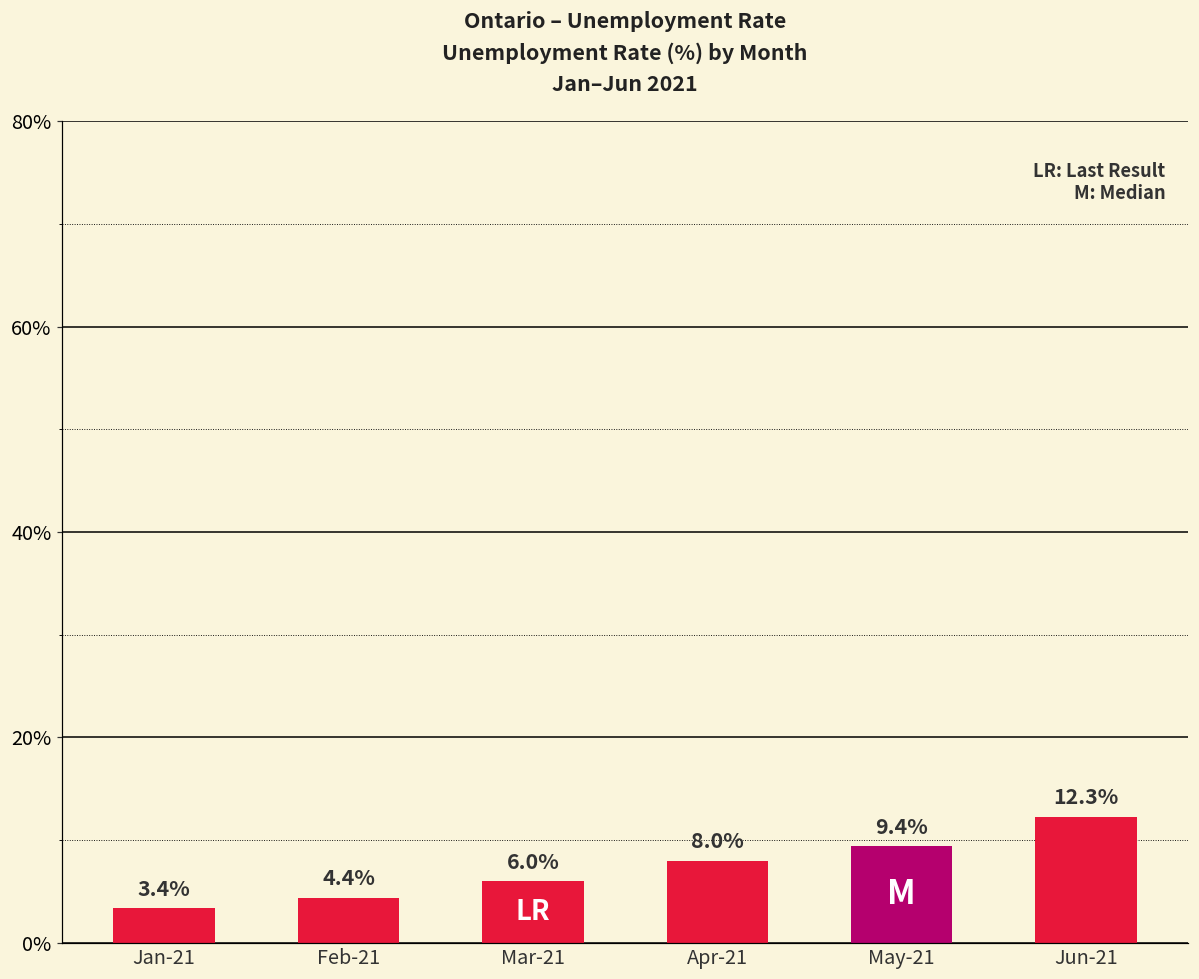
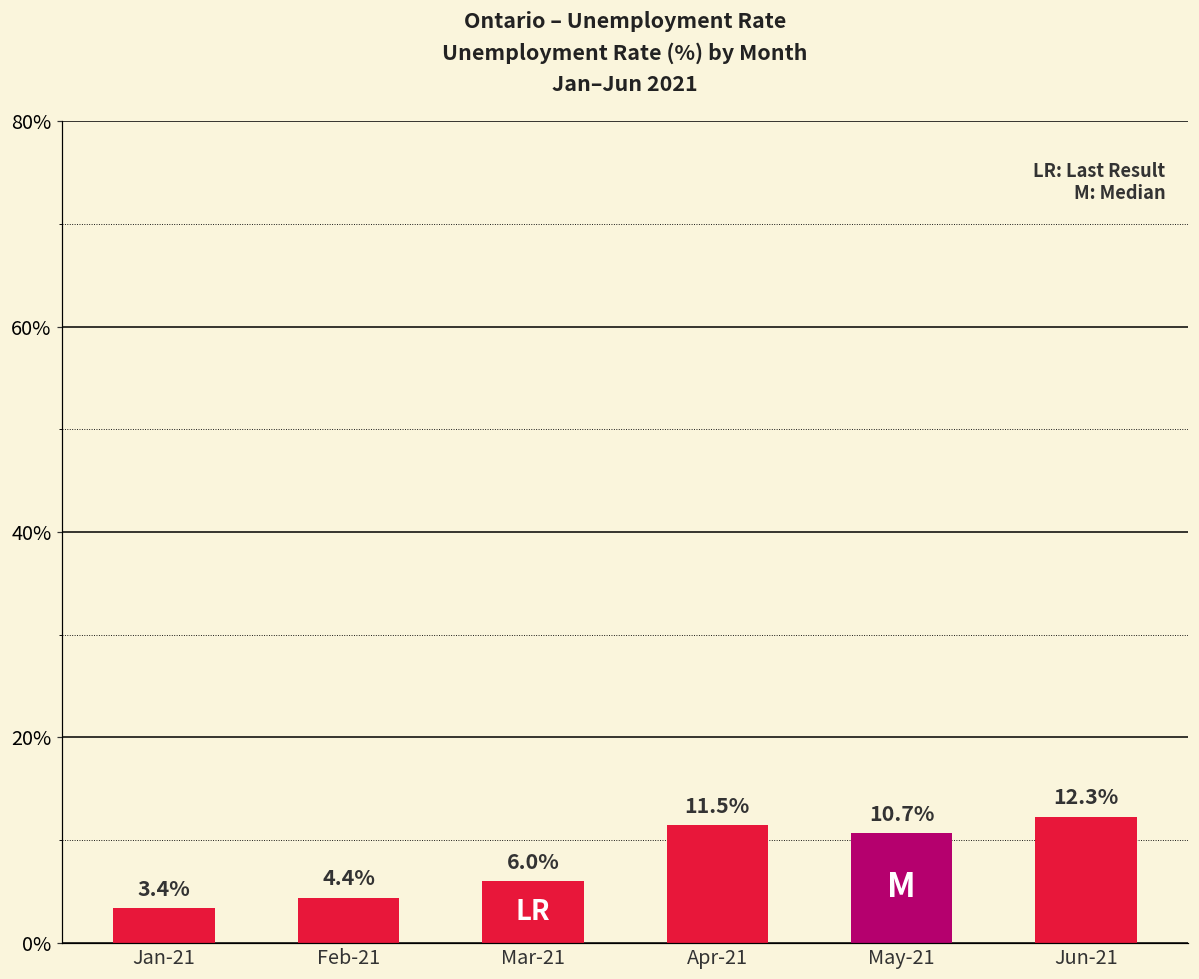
Apr-21: 8.0% -> 11.5%
May-21: 9.4% -> 10.7%
